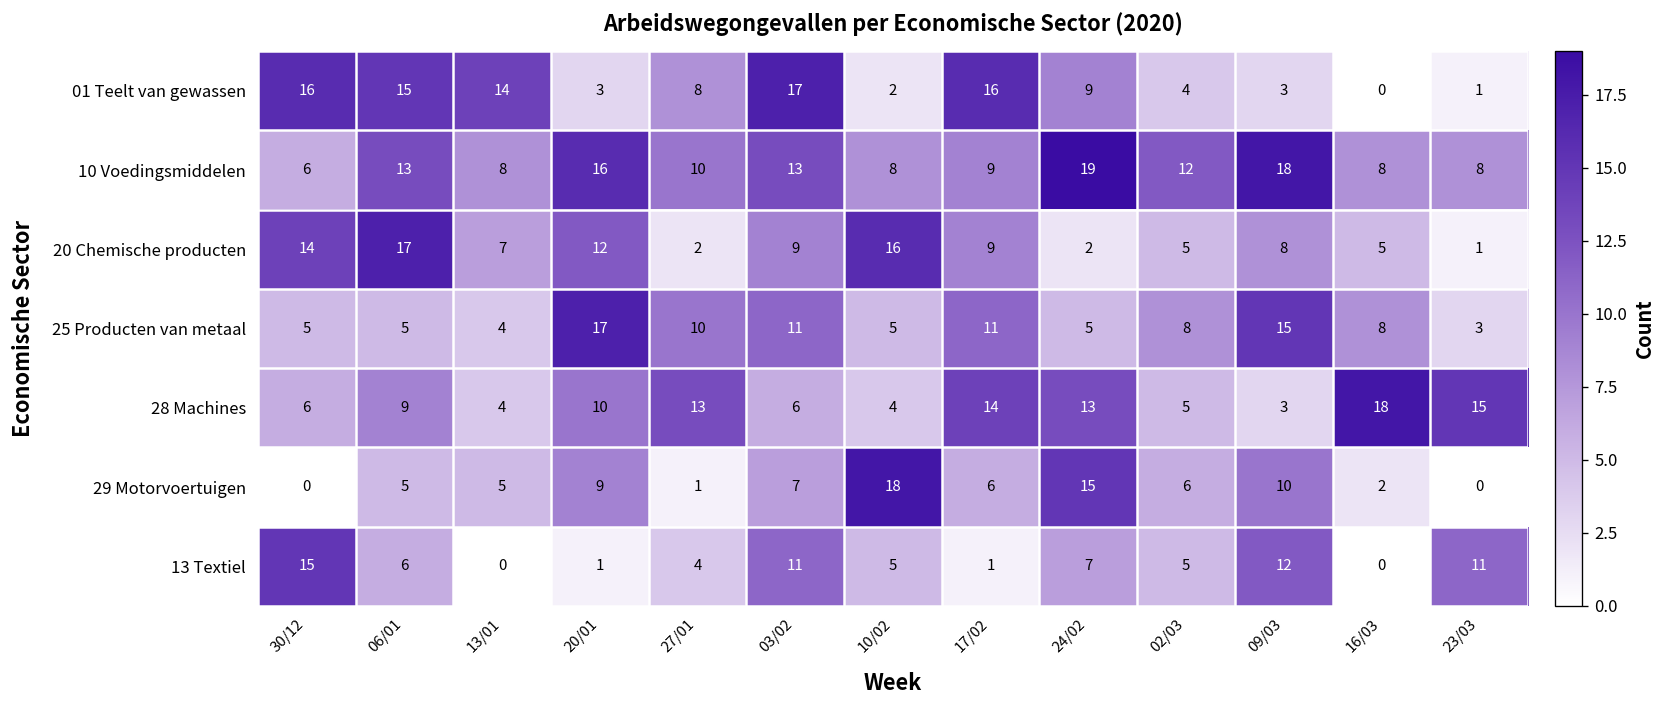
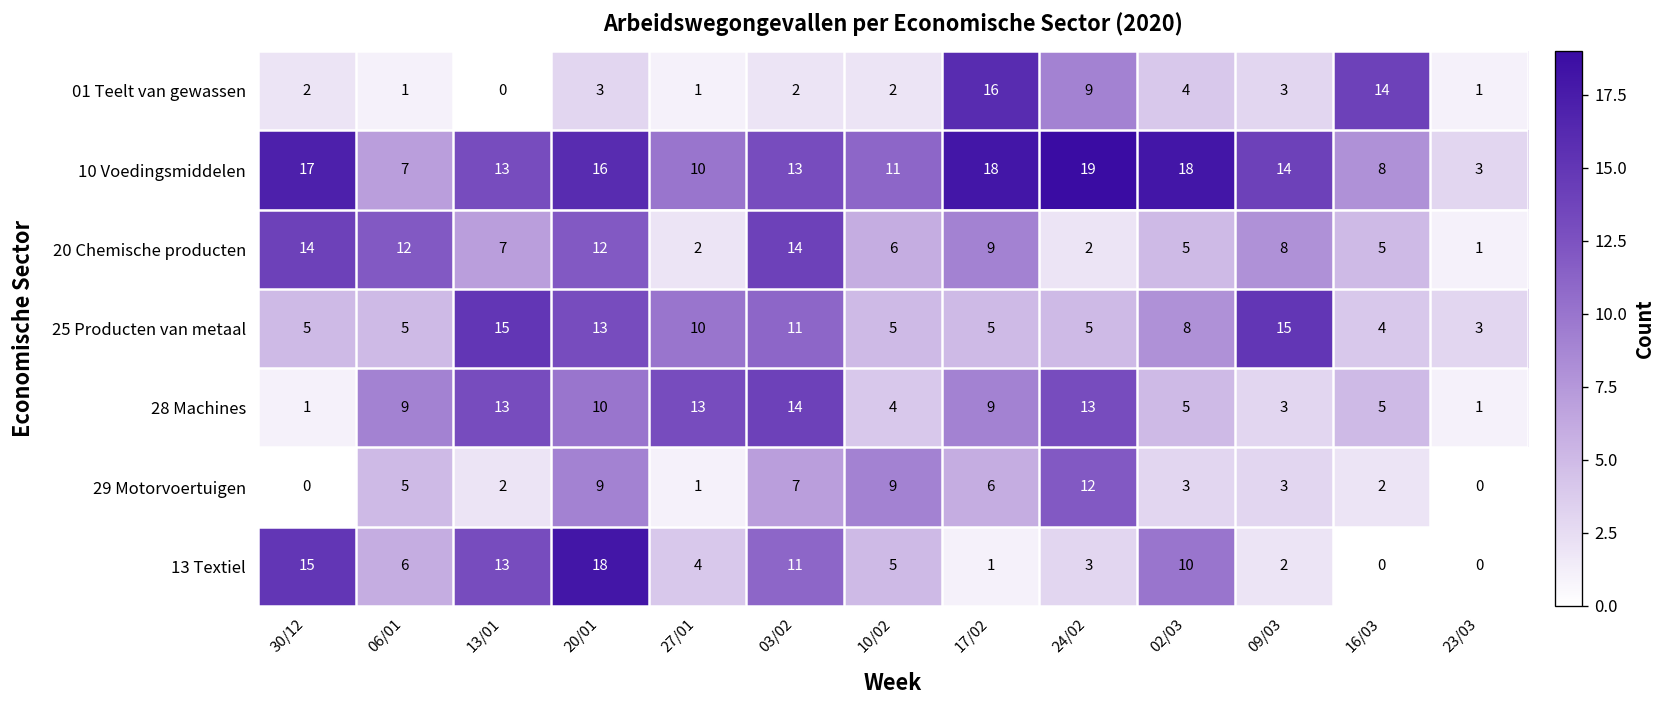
01 Teelt van gewassen, 30/12: 16 -> 2
01 Teelt van gewassen, 06/01: 15 -> 1
01 Teelt van gewassen, 13/01: 14 -> 0
01 Teelt van gewassen, 27/01: 8 -> 1
01 Teelt van gewassen, 03/02: 17 -> 2
01 Teelt van gewassen, 16/03: 0 -> 14
10 Voedingsmiddelen, 30/12: 6 -> 17
10 Voedingsmiddelen, 06/01: 13 -> 7
10 Voedingsmiddelen, 13/01: 8 -> 13
10 Voedingsmiddelen, 10/02: 8 -> 11
10 Voedingsmiddelen, 17/02: 9 -> 18
10 Voedingsmiddelen, 02/03: 12 -> 18
10 Voedingsmiddelen, 09/03: 18 -> 14
10 Voedingsmiddelen, 23/03: 8 -> 3
20 Chemische producten, 06/01: 17 -> 12
20 Chemische producten, 03/02: 9 -> 14
20 Chemische producten, 10/02: 16 -> 6
25 Producten van metaal, 13/01: 4 -> 15
25 Producten van metaal, 20/01: 17 -> 13
25 Producten van metaal, 17/02: 11 -> 5
25 Producten van metaal, 16/03: 8 -> 4
28 Machines, 30/12: 6 -> 1
28 Machines, 13/01: 4 -> 13
28 Machines, 03/02: 6 -> 14
28 Machines, 17/02: 14 -> 9
28 Machines, 16/03: 18 -> 5
28 Machines, 23/03: 15 -> 1
29 Motorvoertuigen, 13/01: 5 -> 2
29 Motorvoertuigen, 10/02: 18 -> 9
29 Motorvoertuigen, 24/02: 15 -> 12
29 Motorvoertuigen, 02/03: 6 -> 3
29 Motorvoertuigen, 09/03: 10 -> 3
13 Textiel, 13/01: 0 -> 13
13 Textiel, 20/01: 1 -> 18
13 Textiel, 24/02: 7 -> 3
13 Textiel, 02/03: 5 -> 10
13 Textiel, 09/03: 12 -> 2
13 Textiel, 23/03: 11 -> 0
